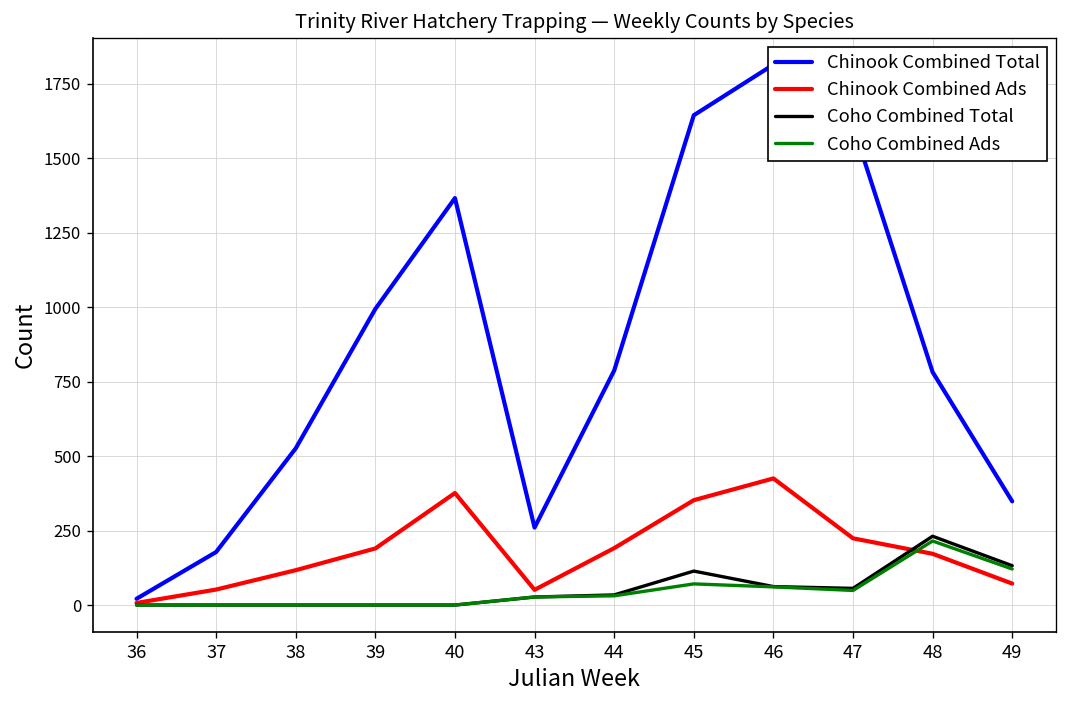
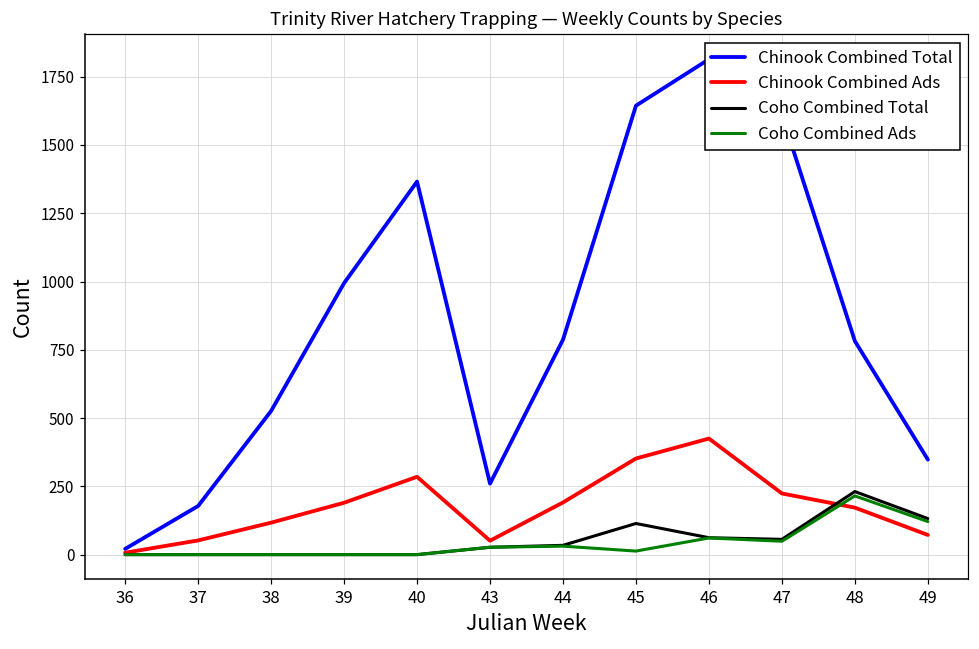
Chinook Combined Ads, 40: 380 -> 290
Coho Combined Ads, 45: 70 -> 10
